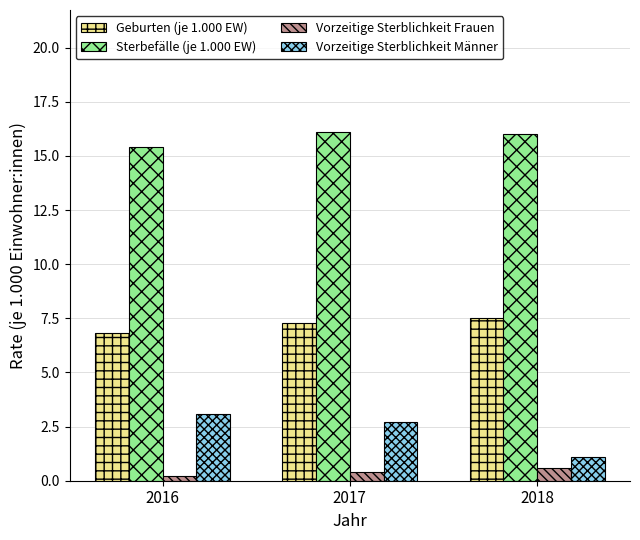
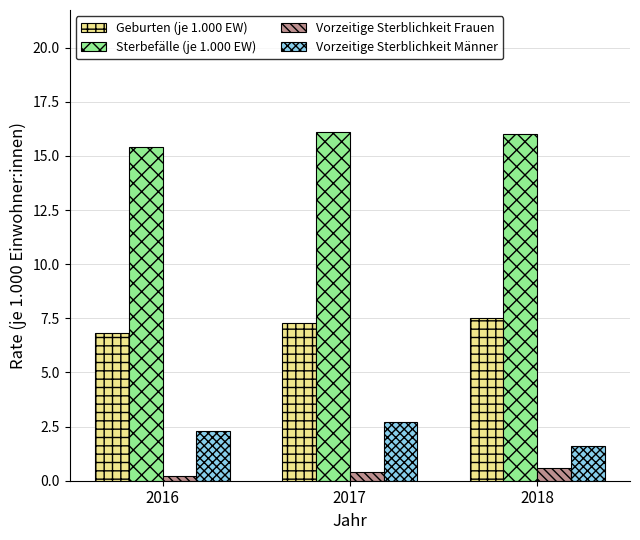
Vorzeitige Sterblichkeit Männer, 2016: 3.1 -> 2.3
Vorzeitige Sterblichkeit Männer, 2018: 1.1 -> 1.6
